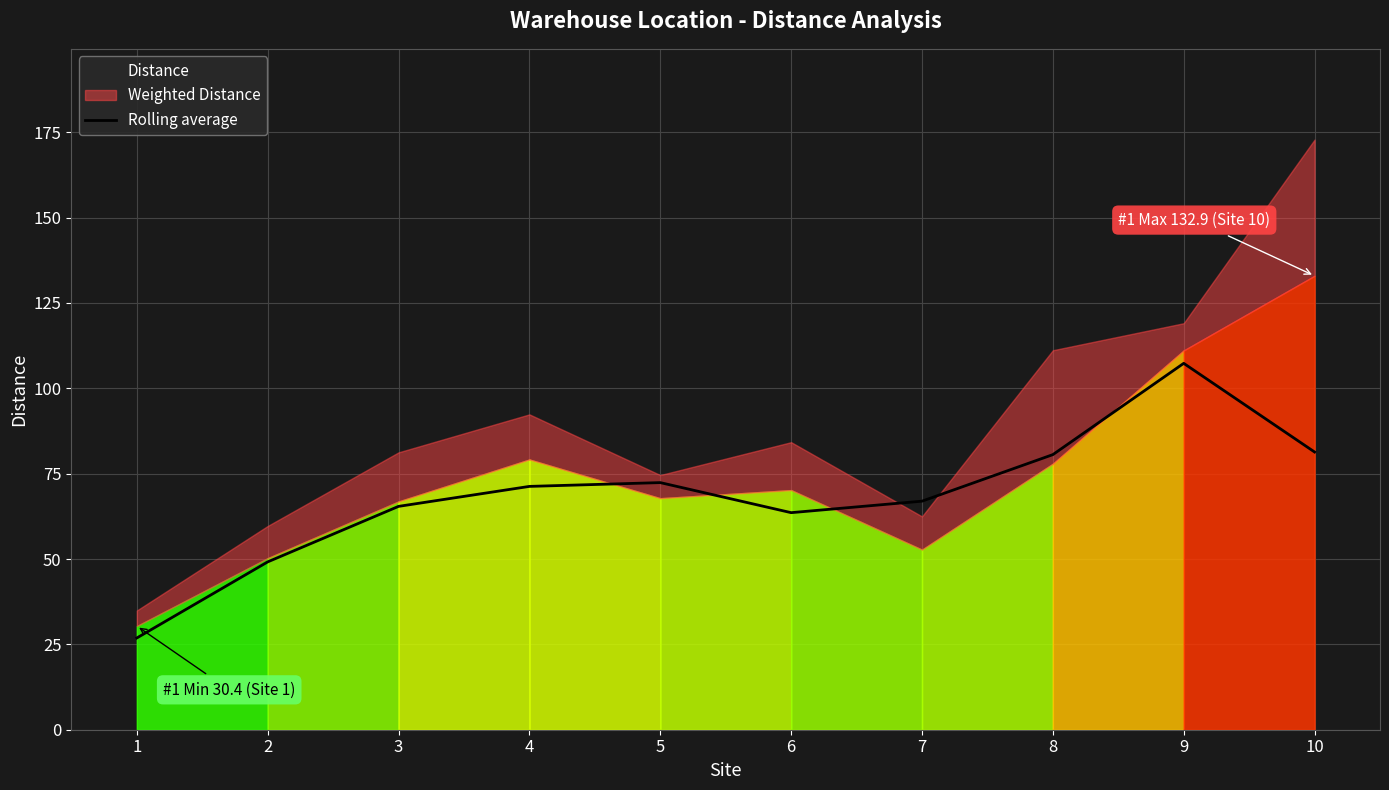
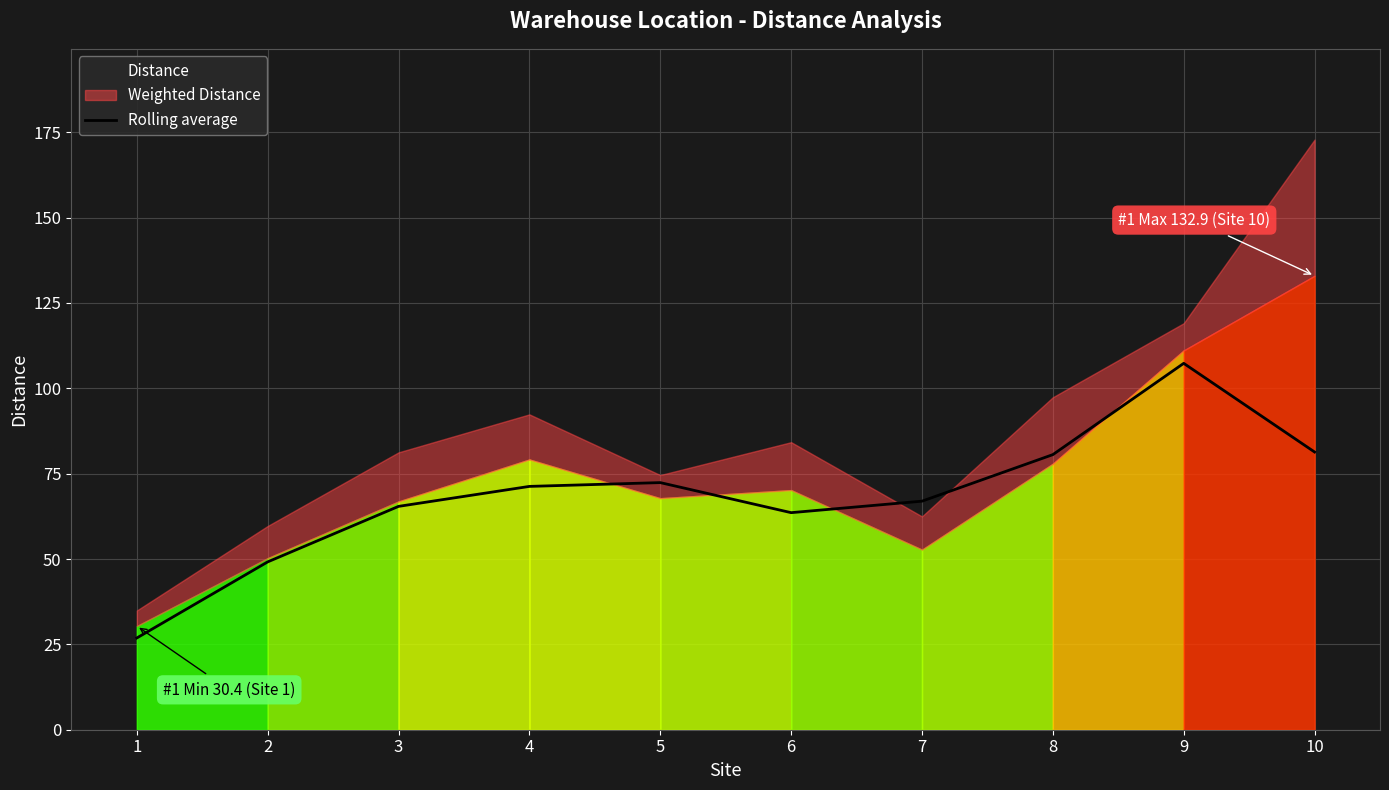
Weighted Distance, 8: 33 -> 19
